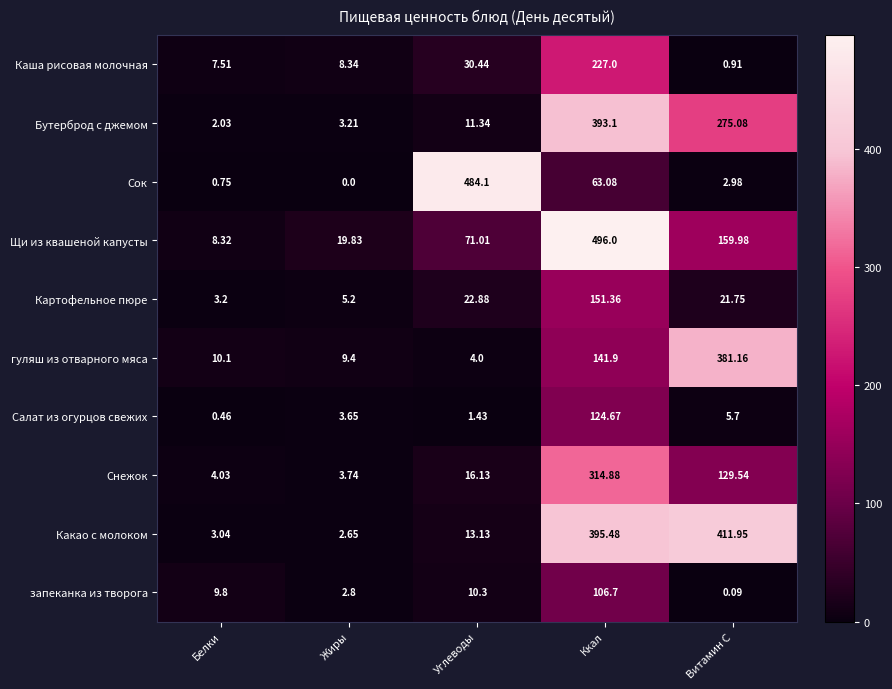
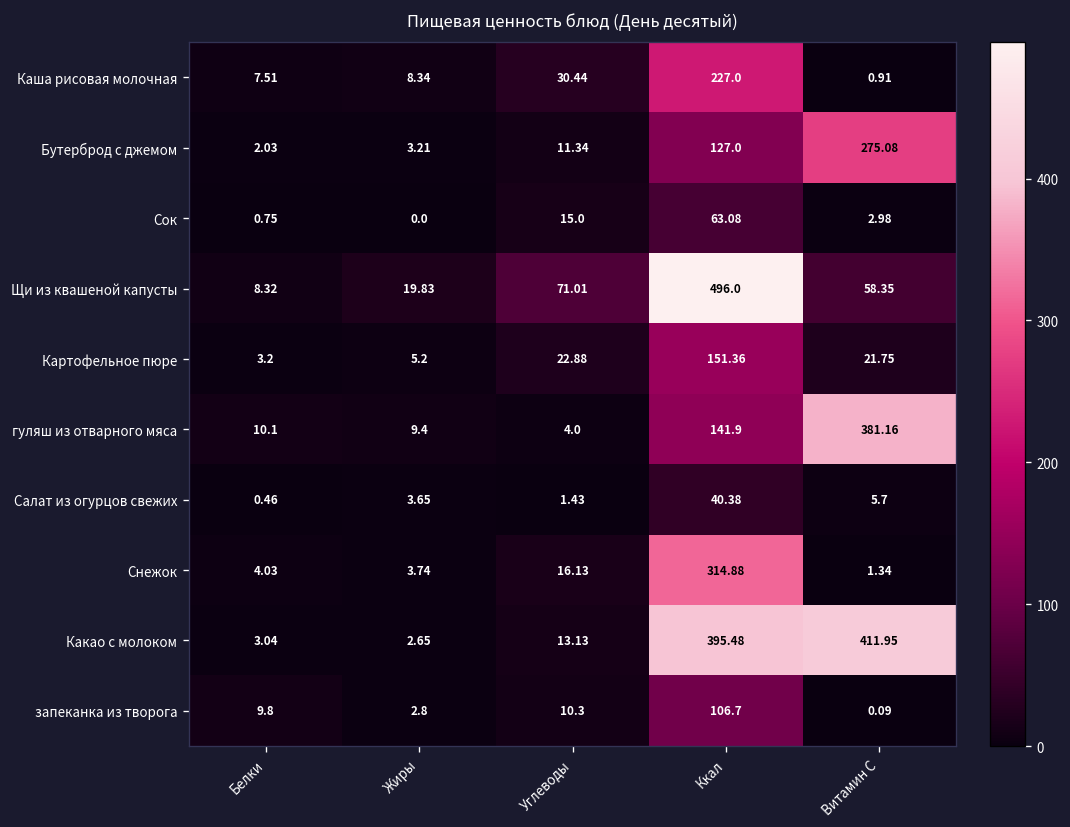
Бутерброд с джемом, Ккал: 393.1 -> 127.0
Сок, Углеводы: 484.1 -> 15.0
Щи из квашеной капусты, Витамин С: 159.98 -> 58.35
Салат из огурцов свежих, Ккал: 124.67 -> 40.38
Снежок, Витамин С: 129.54 -> 1.34
